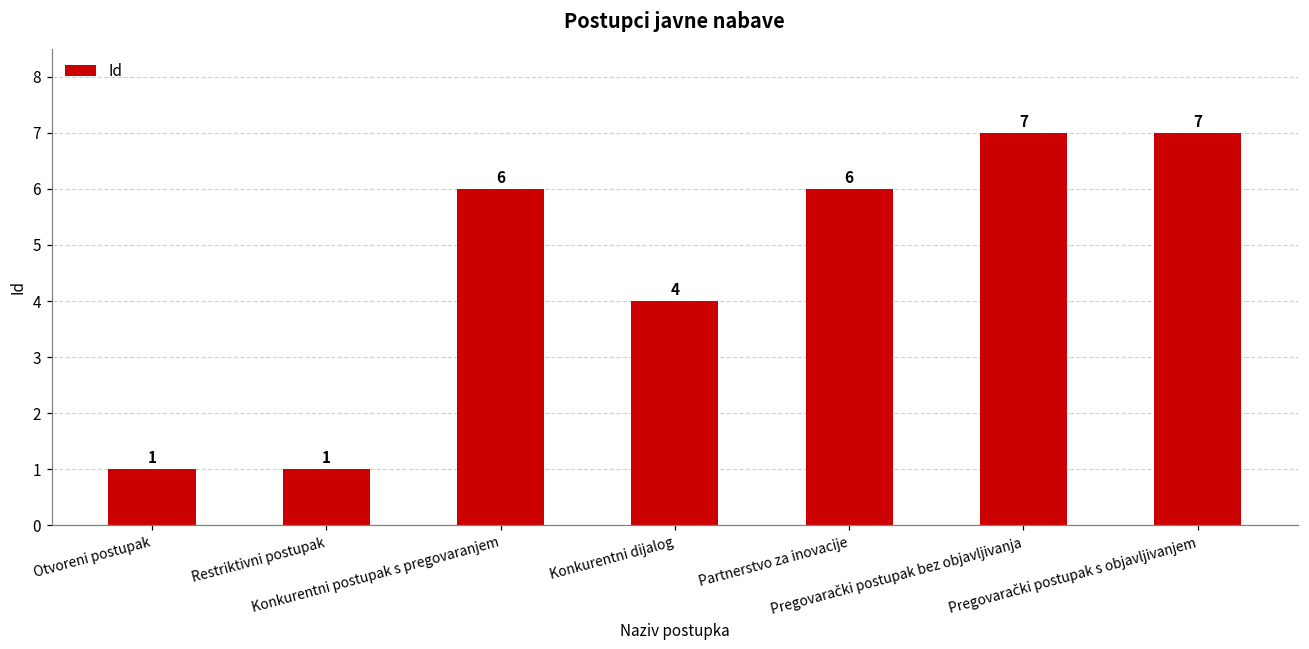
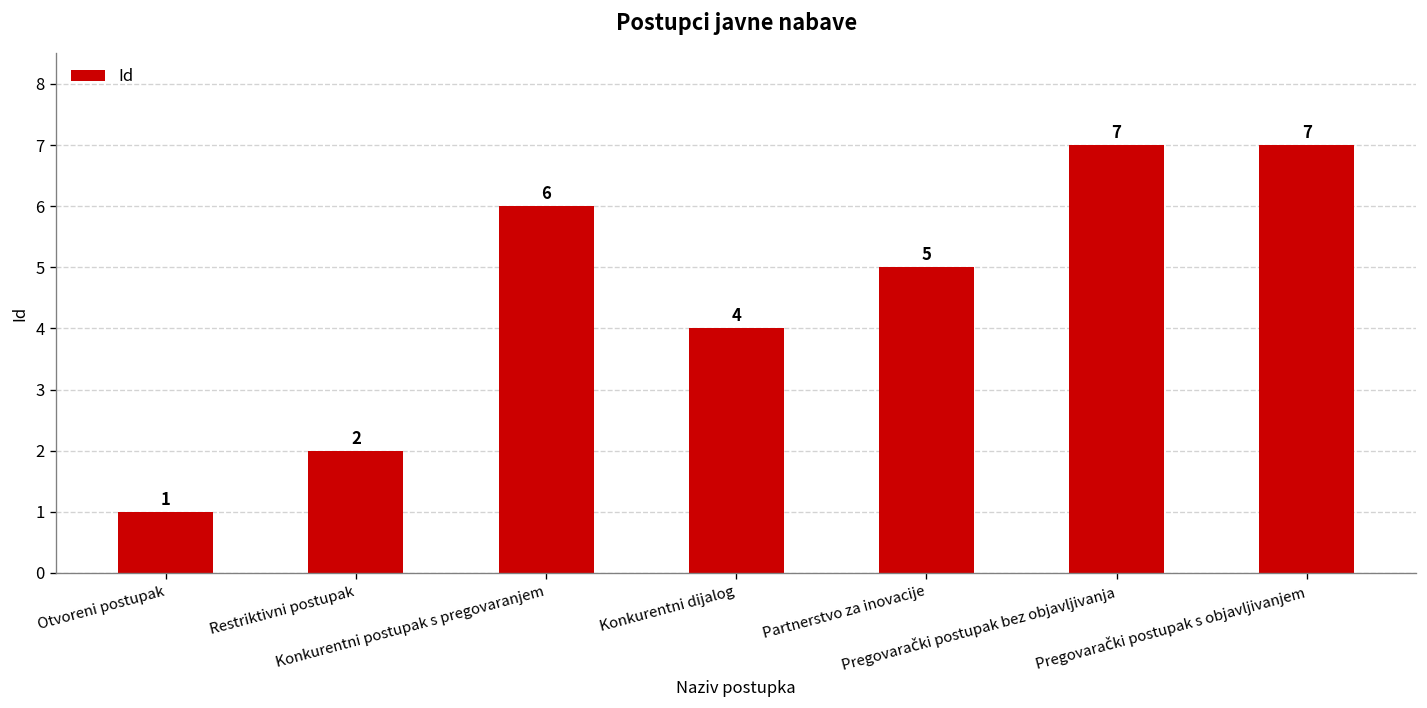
Restriktivni postupak: 1 -> 2
Partnerstvo za inovacije: 6 -> 5
